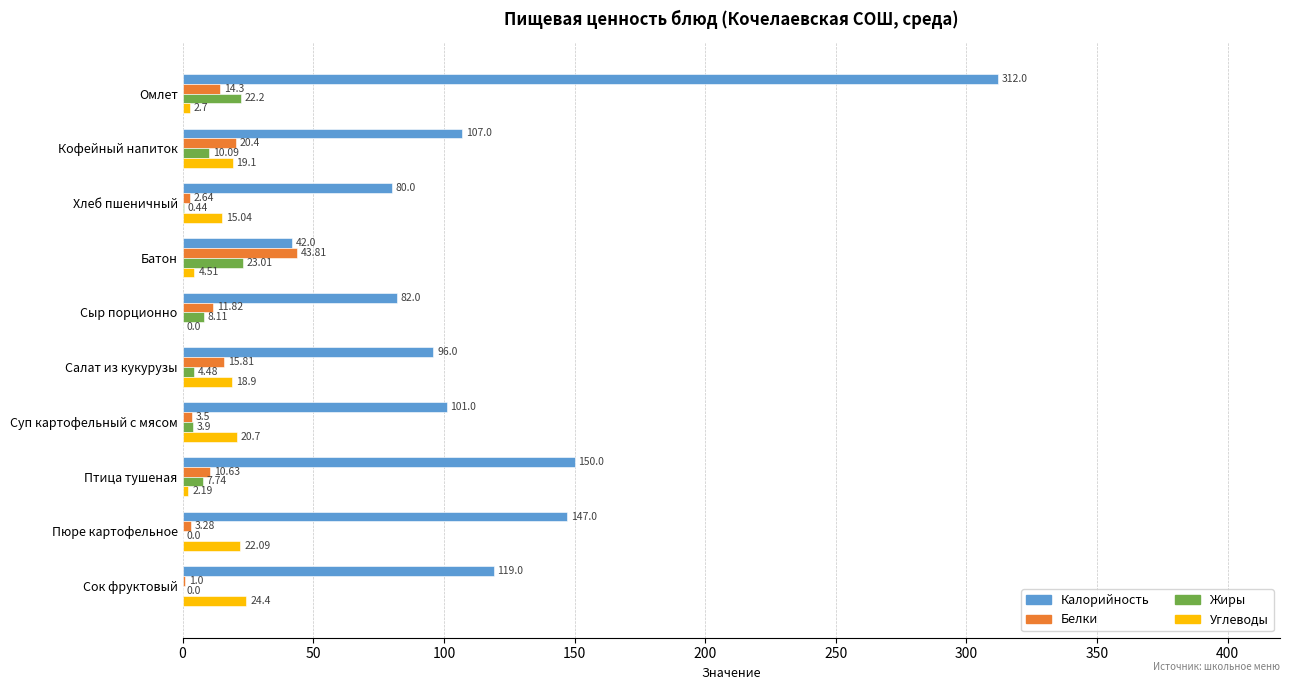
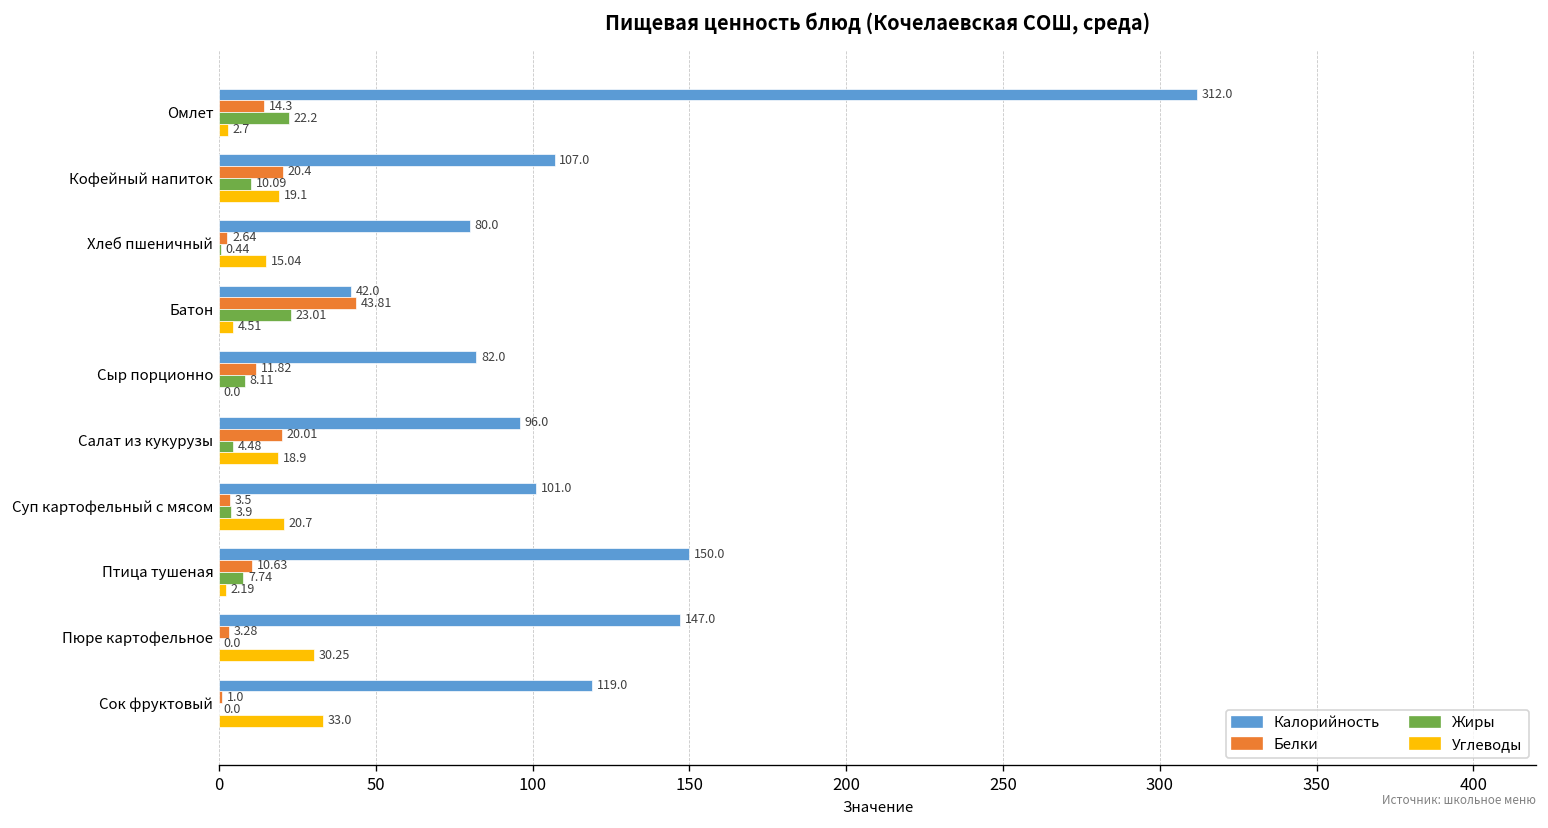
Белки, Салат из кукурузы: 15.81 -> 20.01
Углеводы, Пюре картофельное: 22.09 -> 30.25
Углеводы, Сок фруктовый: 24.4 -> 33.0
